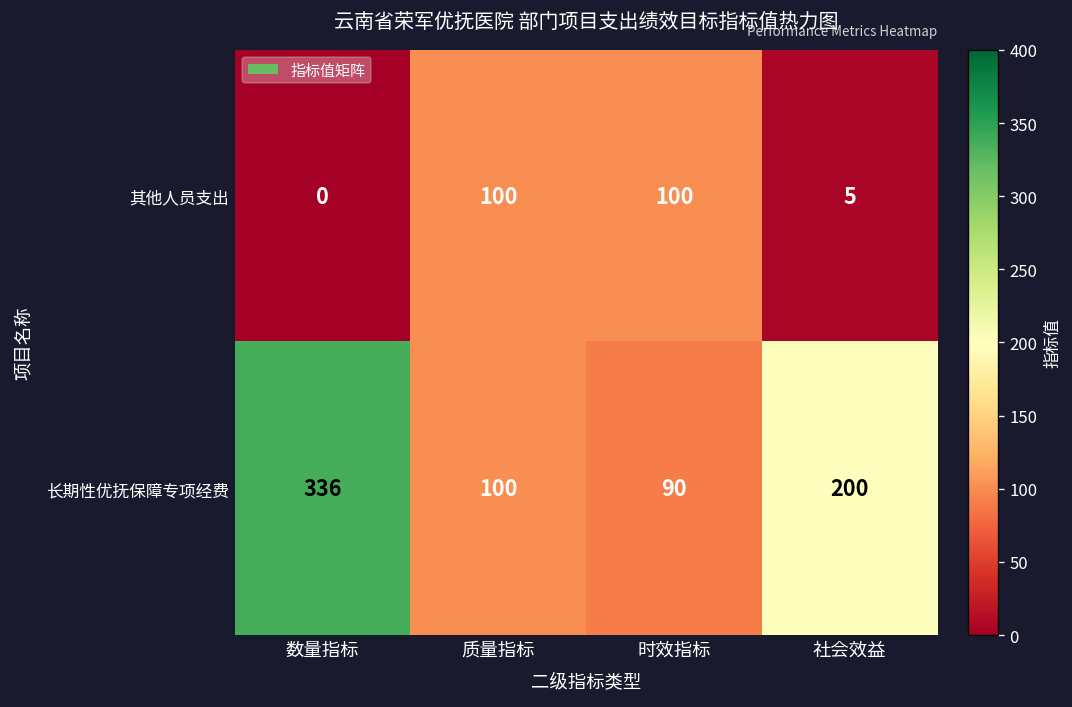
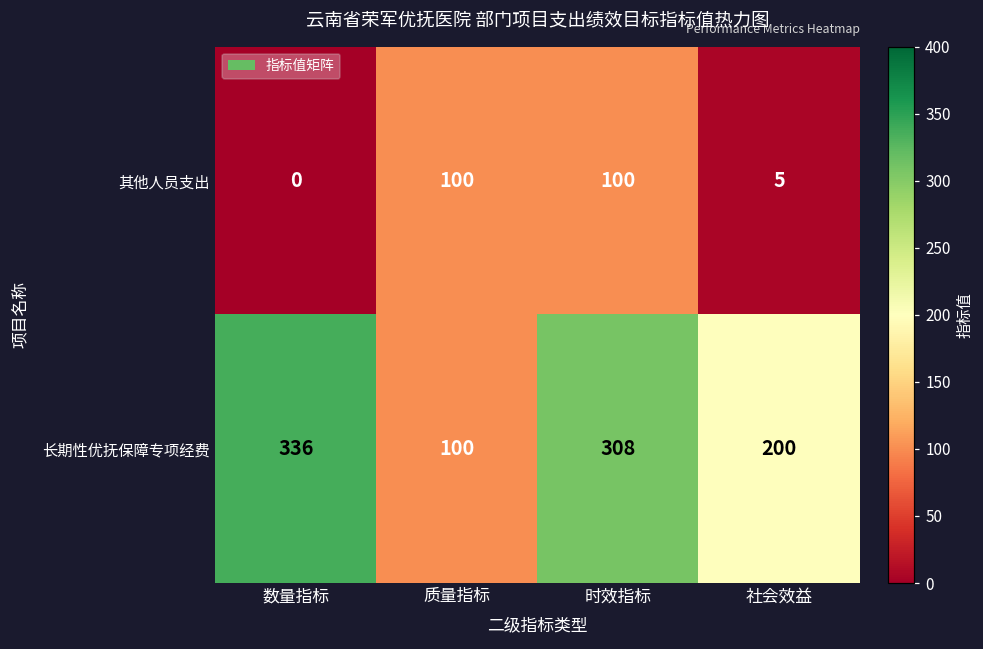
长期性优抚保障专项经费, 时效指标: 90 -> 308
